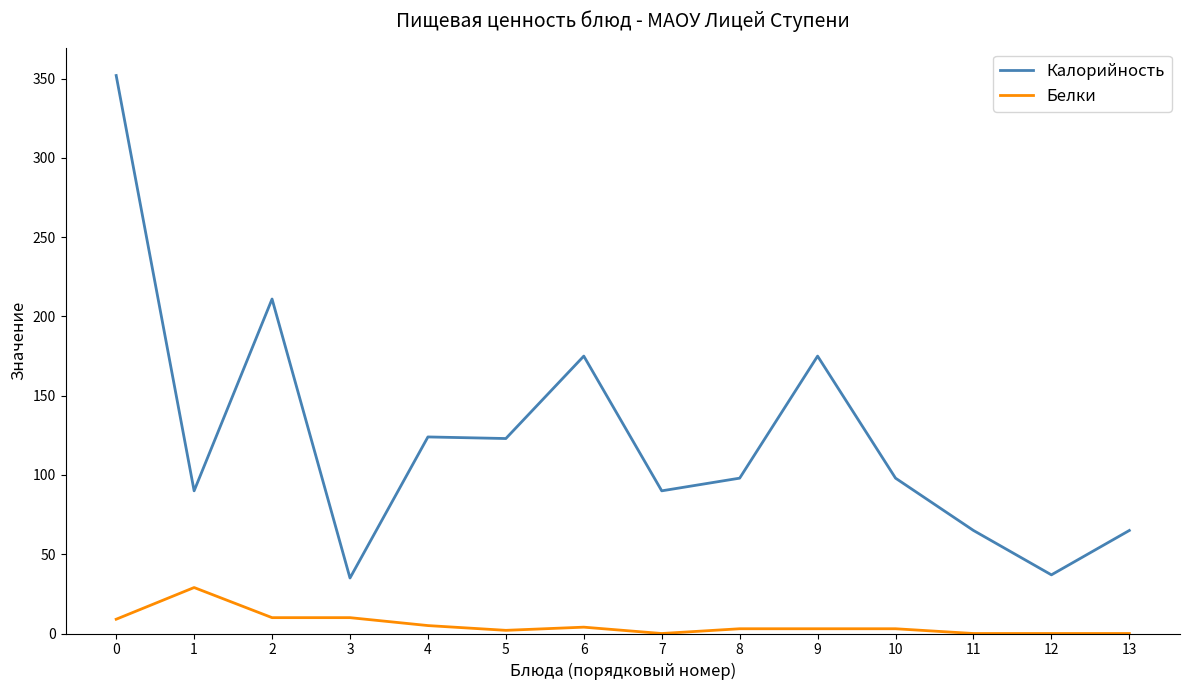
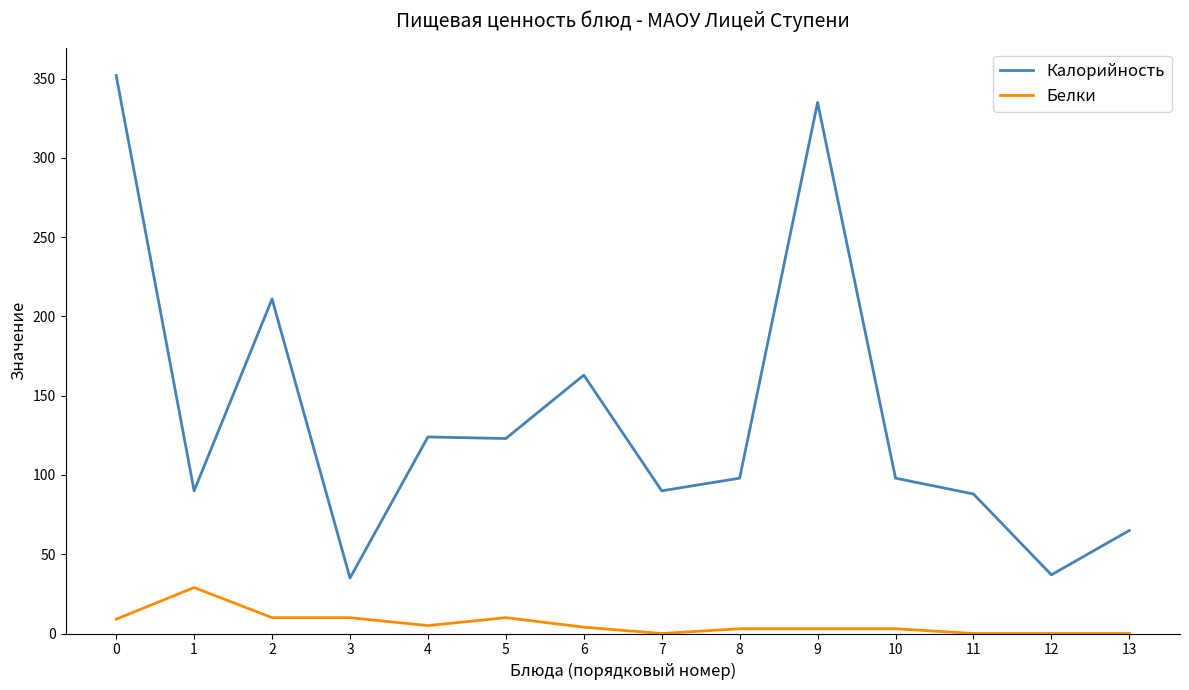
Белки, 5: 2 -> 10
Калорийность, 6: 175 -> 163
Калорийность, 9: 175 -> 335
Калорийность, 11: 65 -> 88
